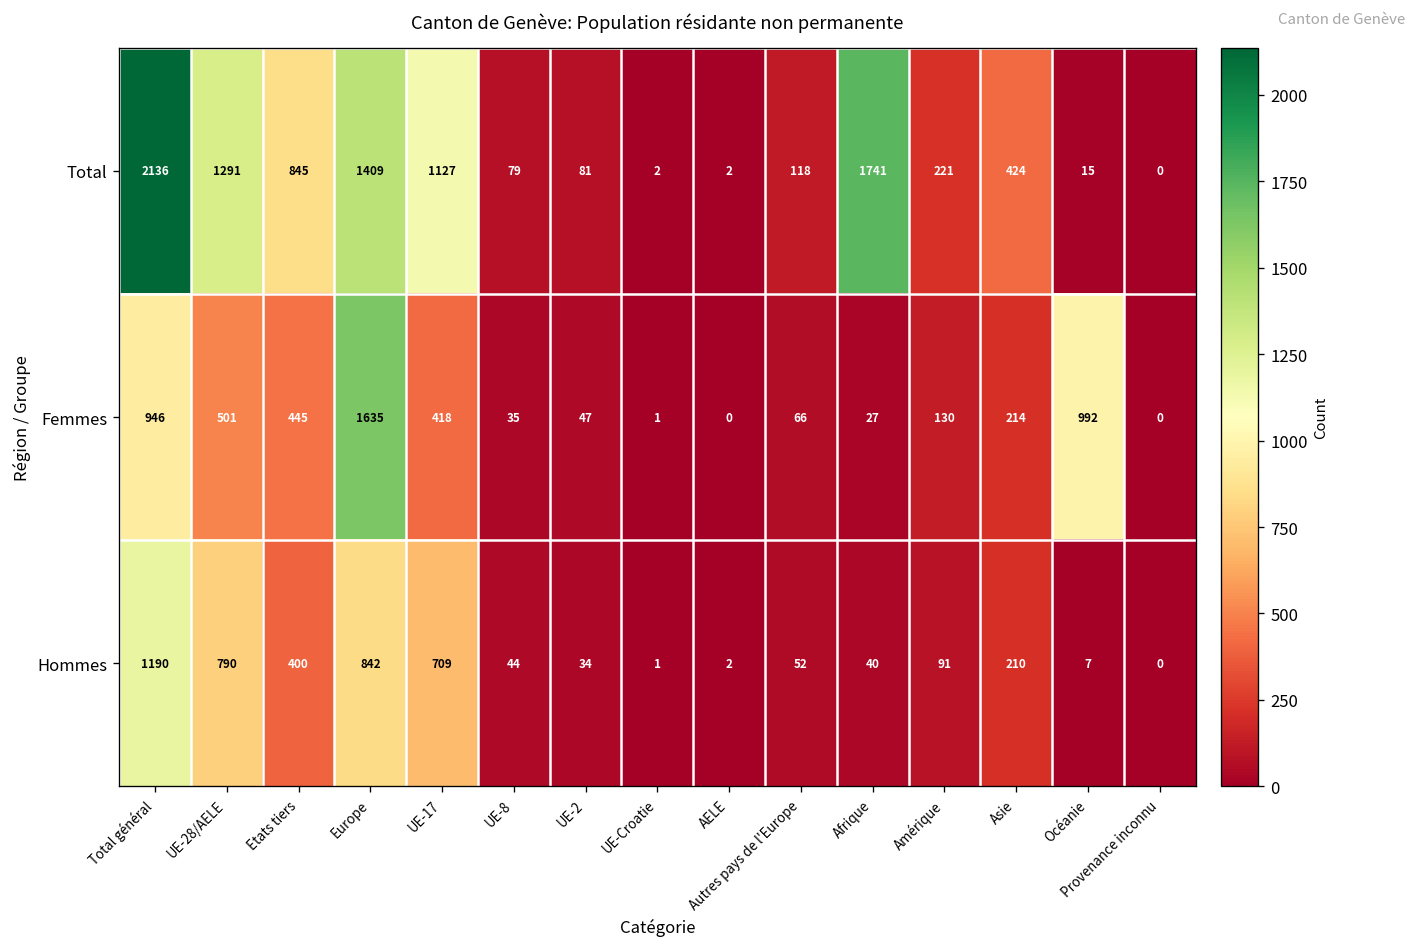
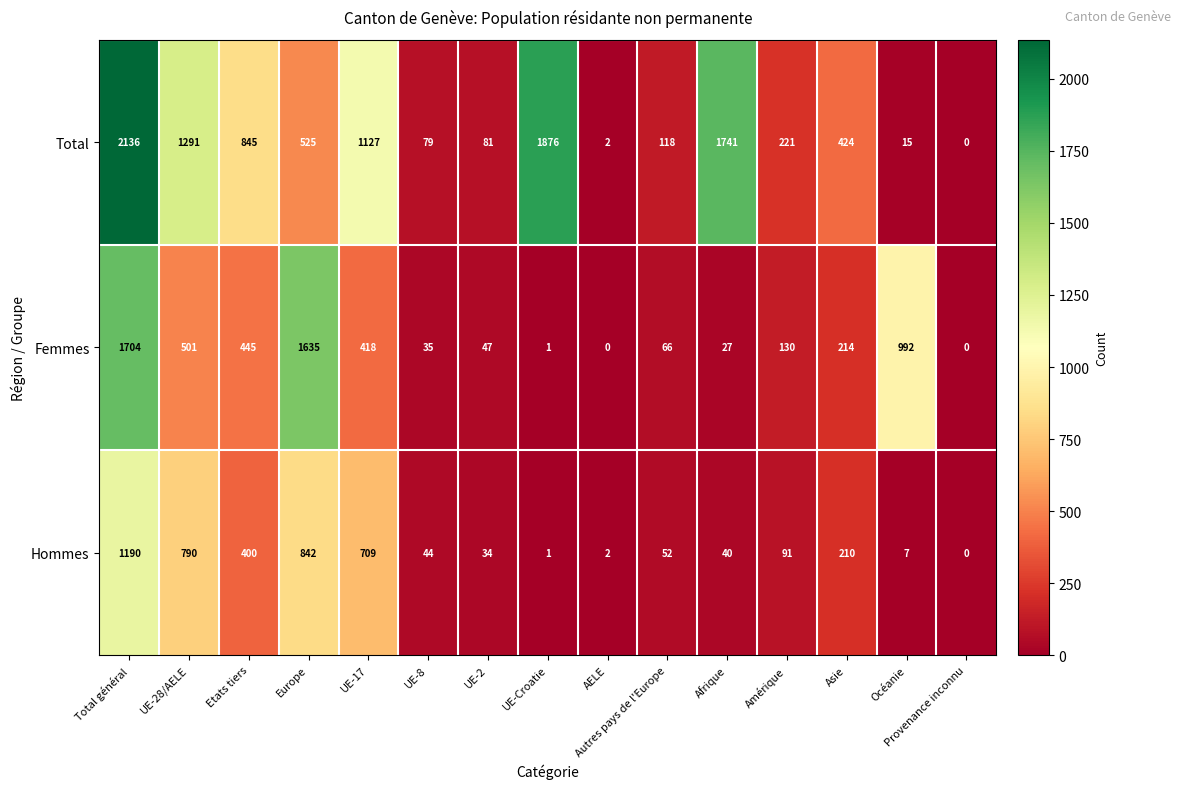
Total, Europe: 1409 -> 525
Total, UE-Croatie: 2 -> 1876
Femmes, Total général: 946 -> 1704
